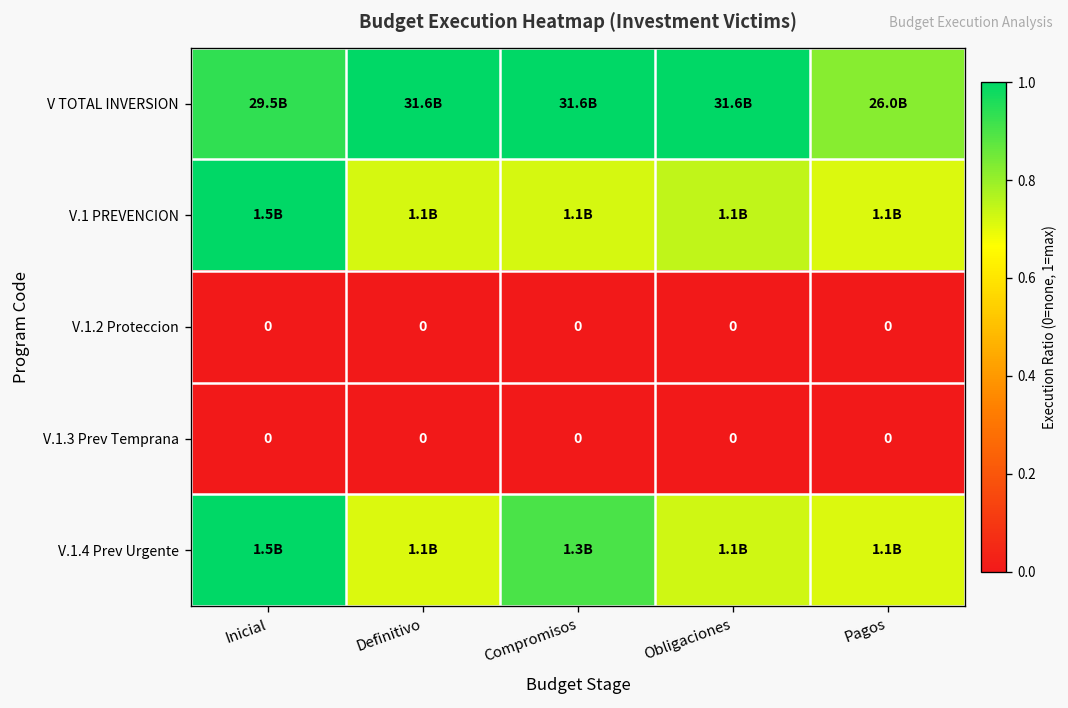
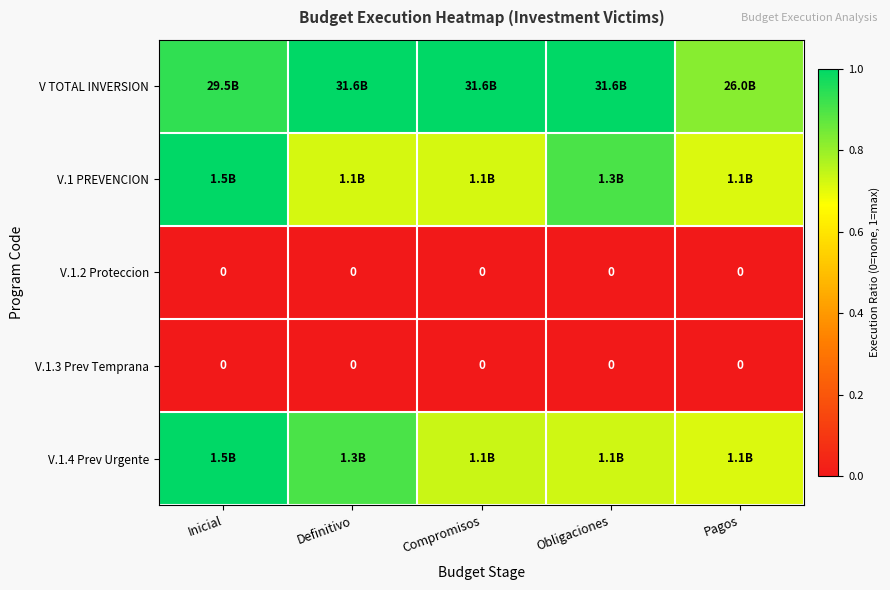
V.1 PREVENCION, Obligaciones: 1.1B -> 1.3B
V.1.4 Prev Urgente, Definitivo: 1.1B -> 1.3B
V.1.4 Prev Urgente, Compromisos: 1.3B -> 1.1B
